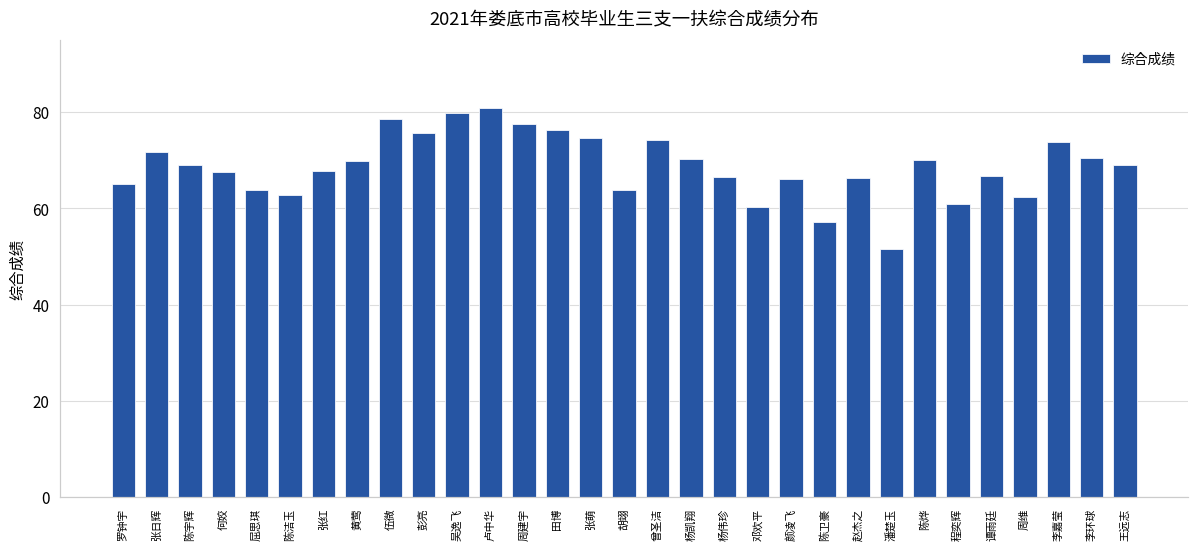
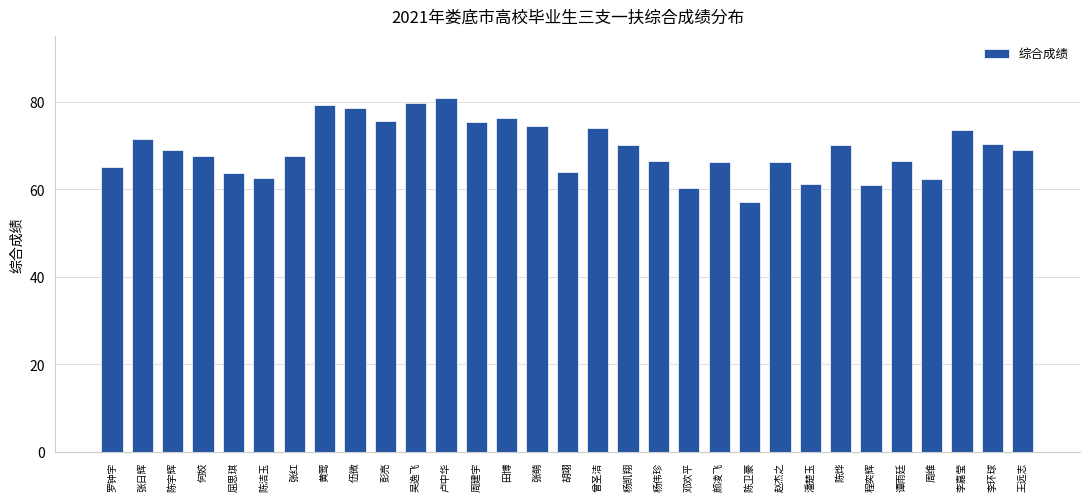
黄莺: 70 -> 79
周建宇: 77 -> 75
潘楚玉: 52 -> 61
